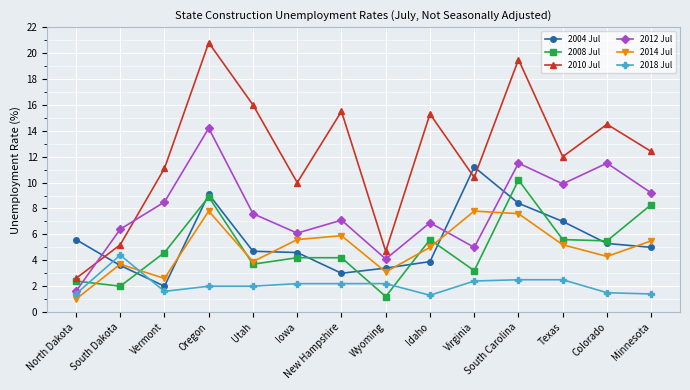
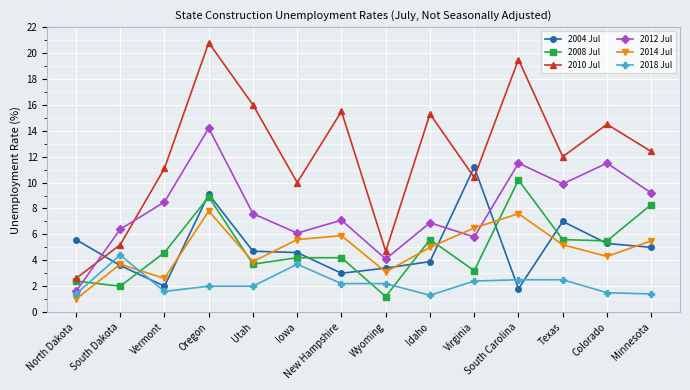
2018 Jul, Iowa: 2.2 -> 3.7
2012 Jul, Virginia: 5.0 -> 5.8
2014 Jul, Virginia: 7.8 -> 6.5
2004 Jul, South Carolina: 8.4 -> 1.8
